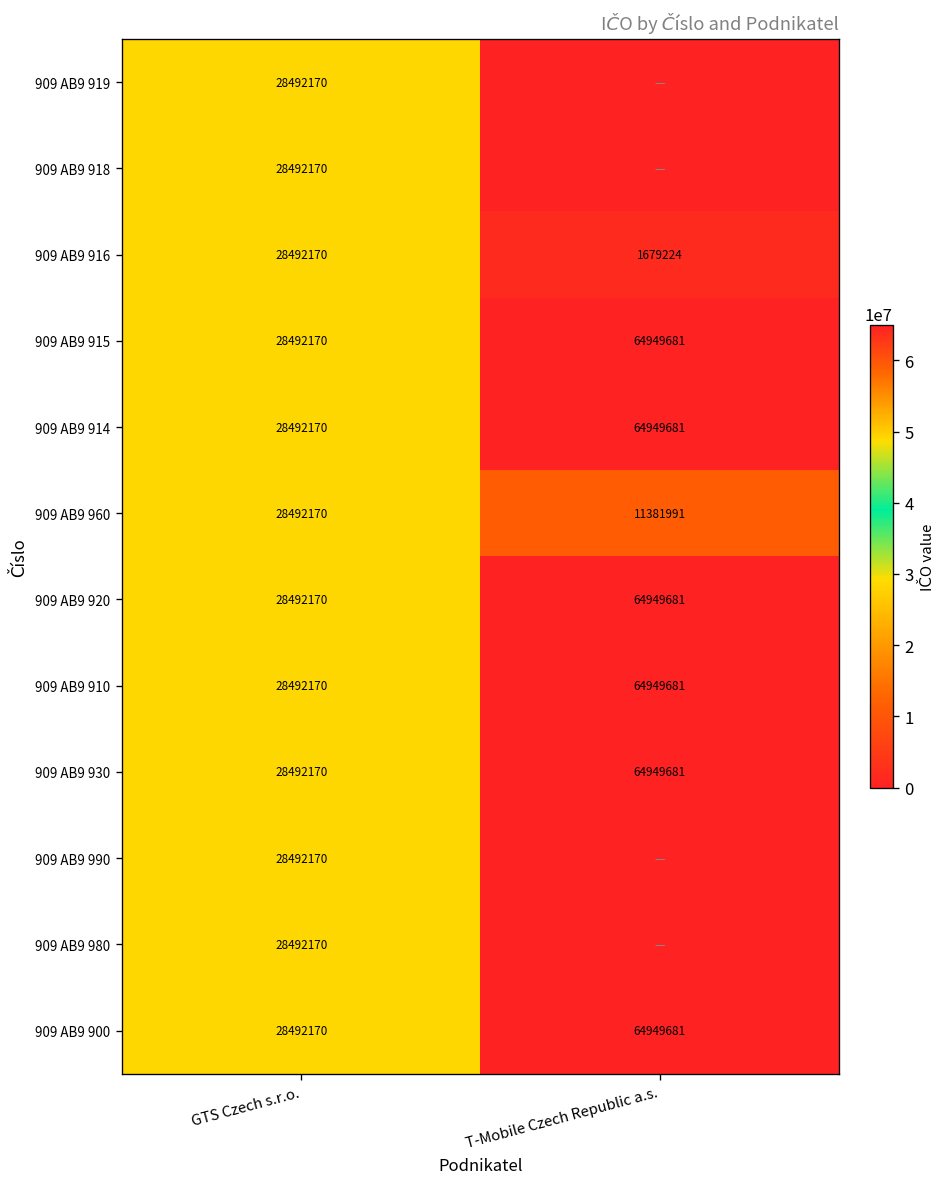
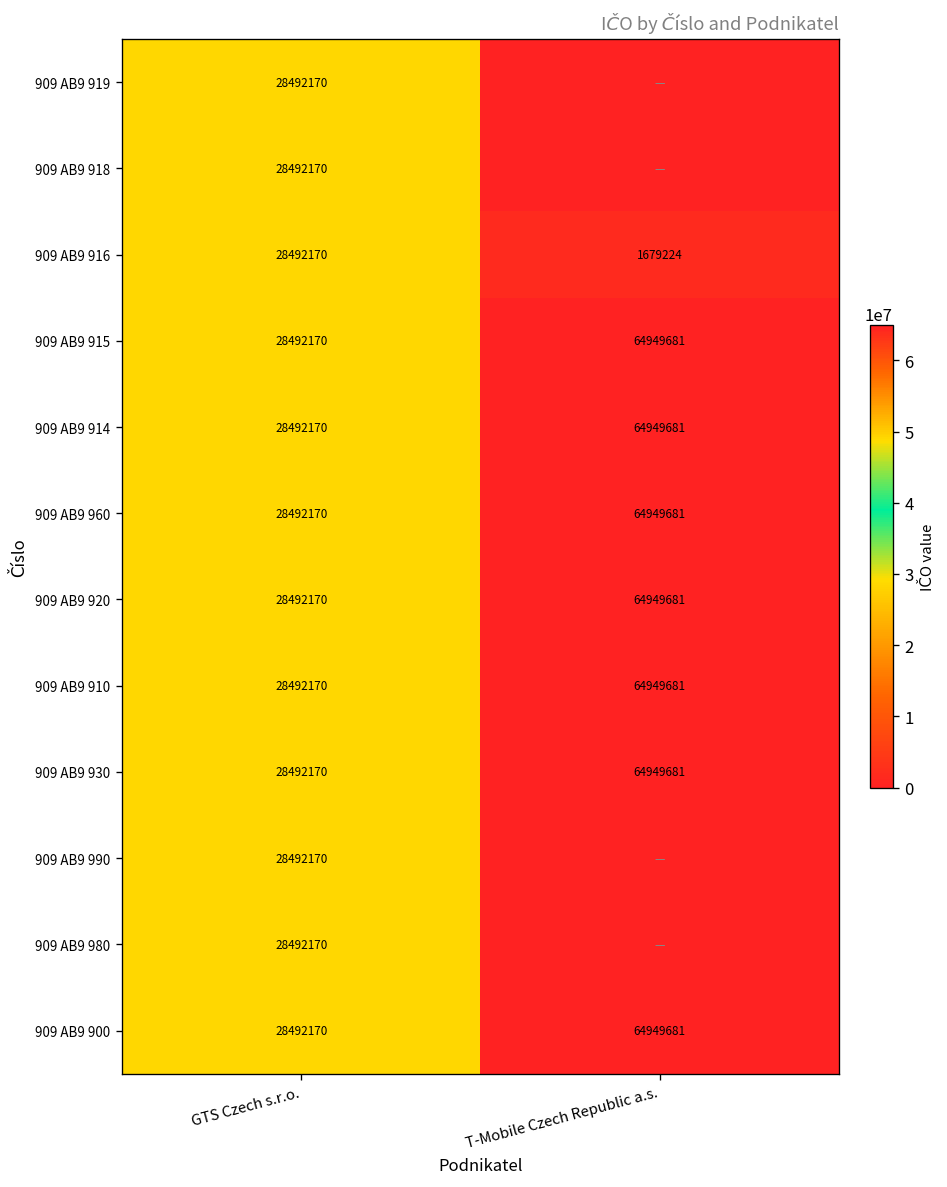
909 AB9 960, T-Mobile Czech Republic a.s.: 11381991 -> 64949681
